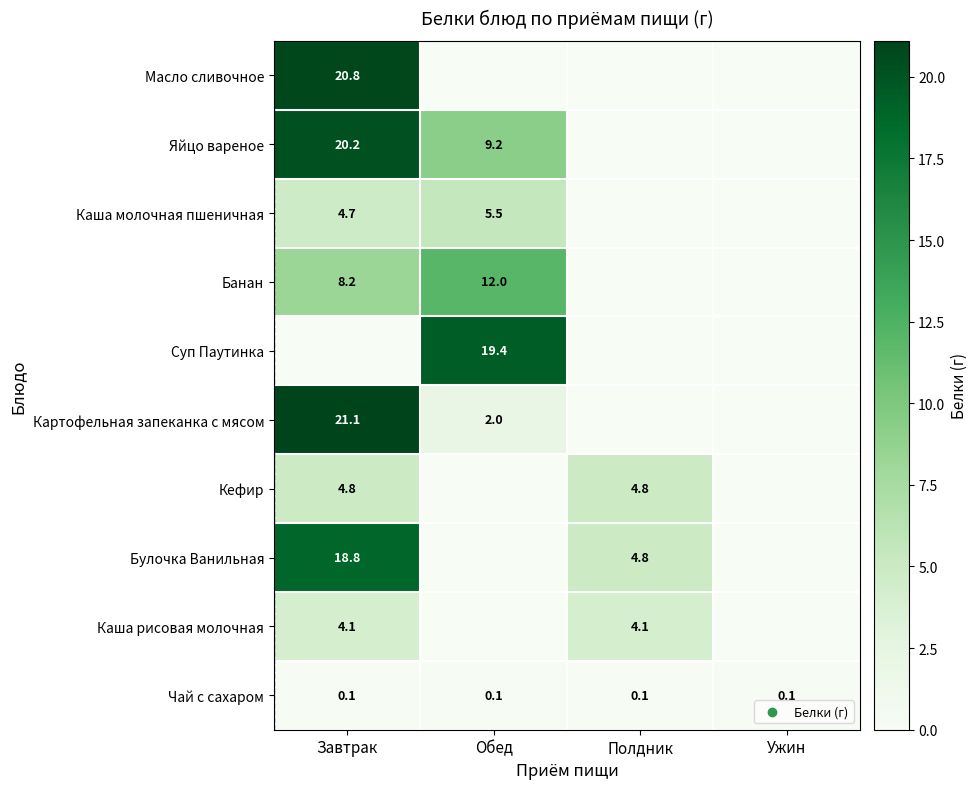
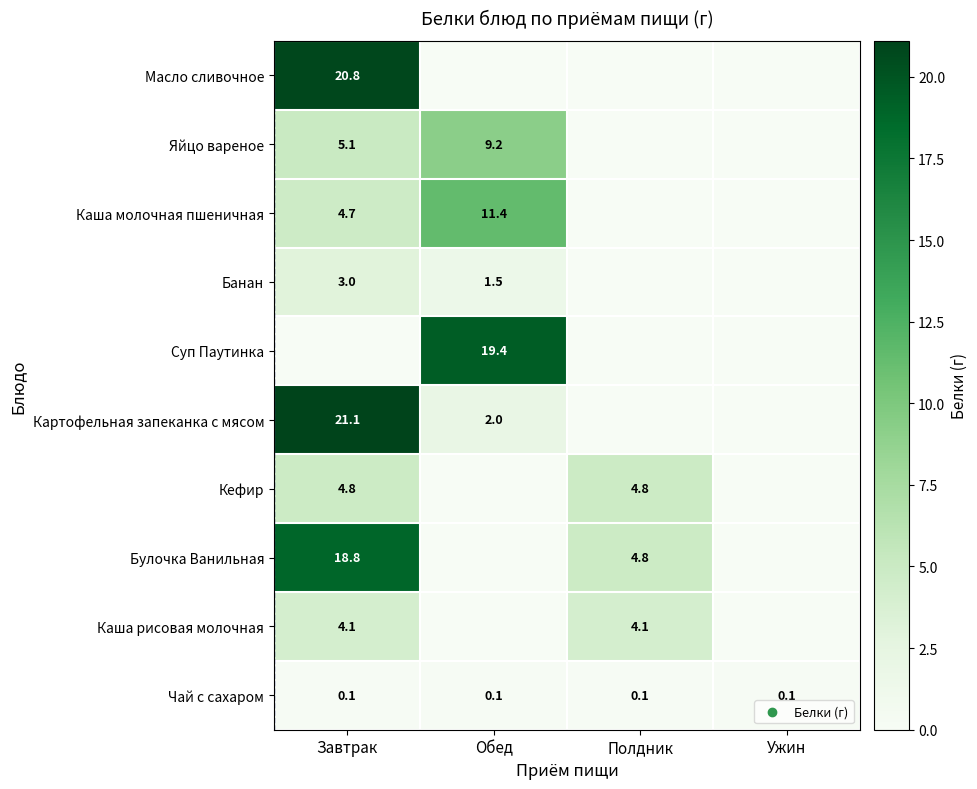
Яйцо вареное, Завтрак: 20.2 -> 5.1
Каша молочная пшеничная, Обед: 5.5 -> 11.4
Банан, Завтрак: 8.2 -> 3.0
Банан, Обед: 12.0 -> 1.5
